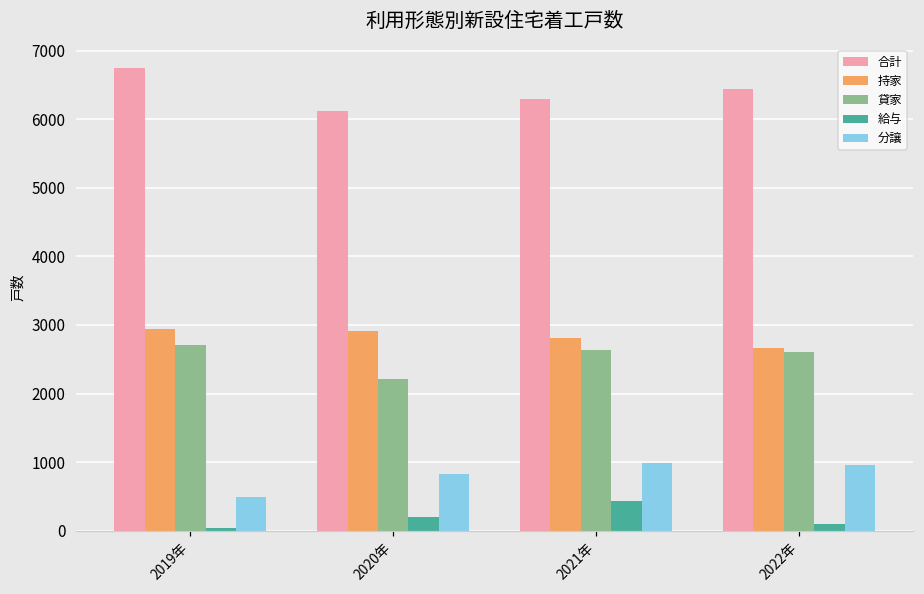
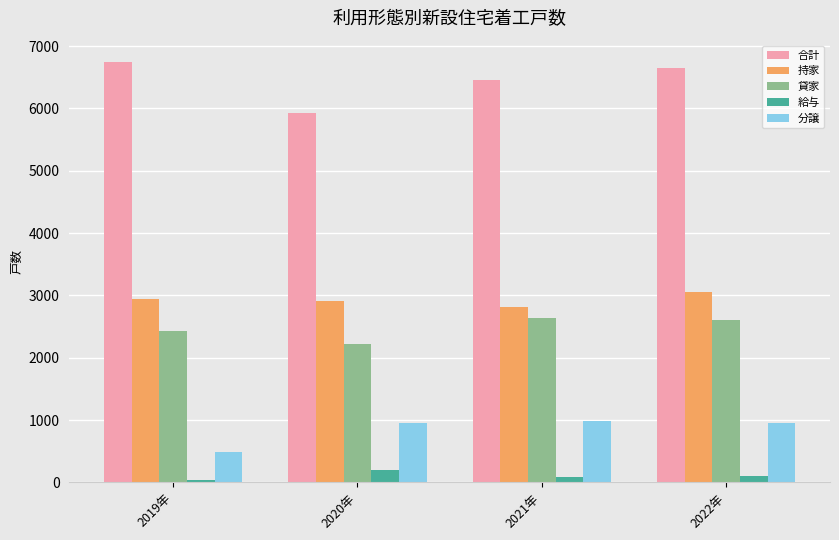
貸家, 2019年: 2700 -> 2400
合計, 2020年: 6100 -> 5900
分譲, 2020年: 800 -> 1000
合計, 2021年: 6300 -> 6400
給与, 2021年: 400 -> 100
合計, 2022年: 6400 -> 6600
持家, 2022年: 2700 -> 3100
